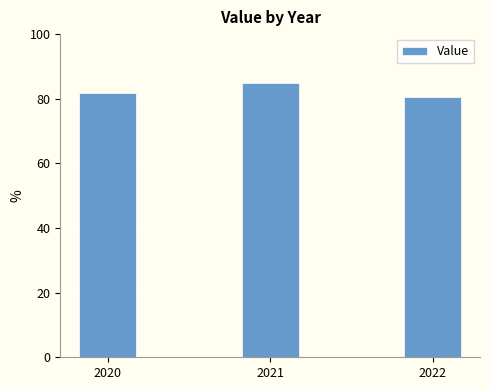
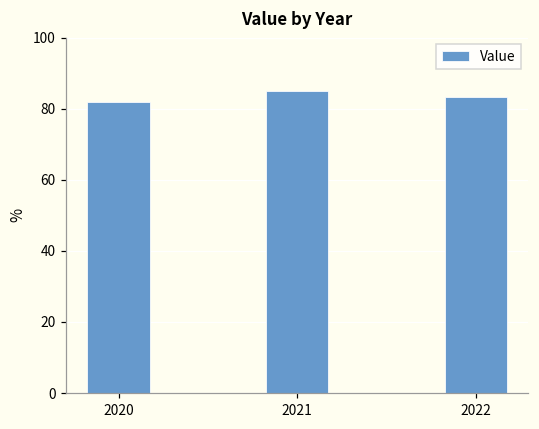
2022: 80 -> 83
